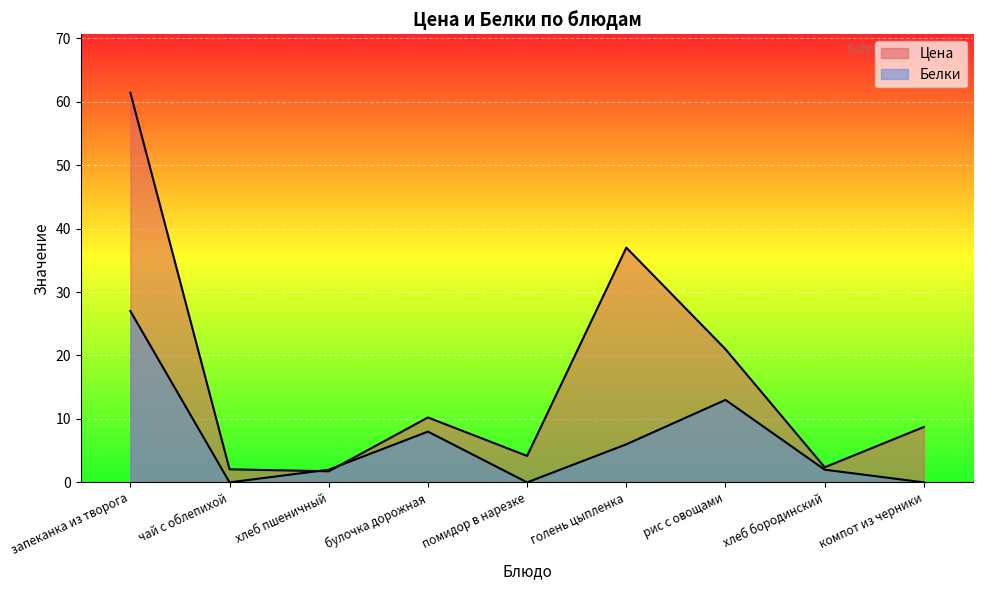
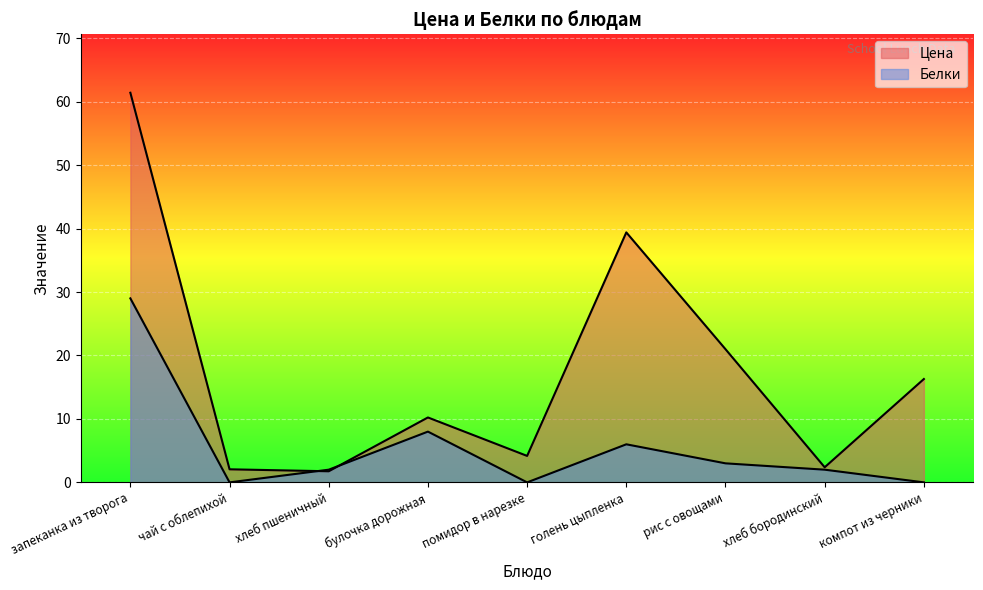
Белки, запеканка из творога: 27 -> 29
Цена, голень цыпленка: 37 -> 39
Белки, рис с овощами: 13 -> 3
Цена, компот из черники: 9 -> 16
